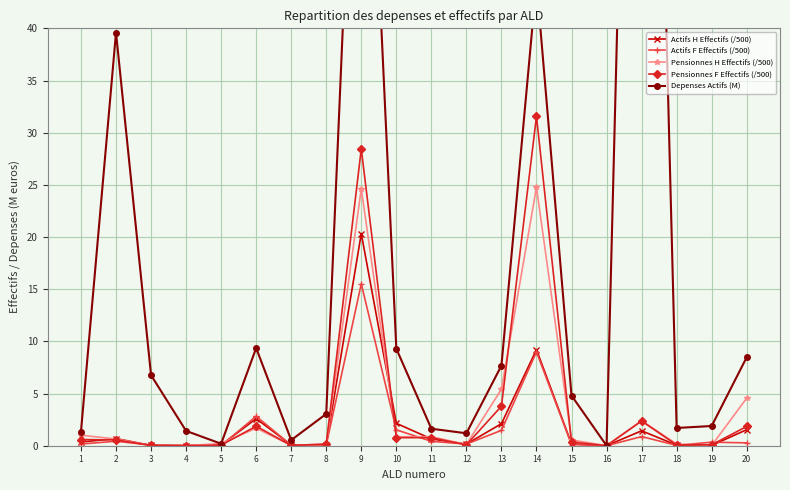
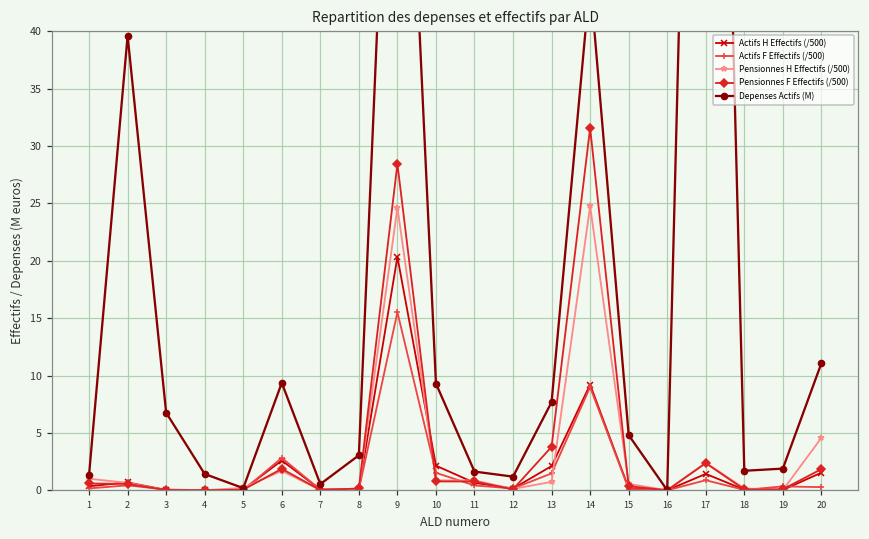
Pensionnes H Effectifs (/500), 13: 5.4 -> 0.7
Depenses Actifs (M), 20: 8.5 -> 11.1
